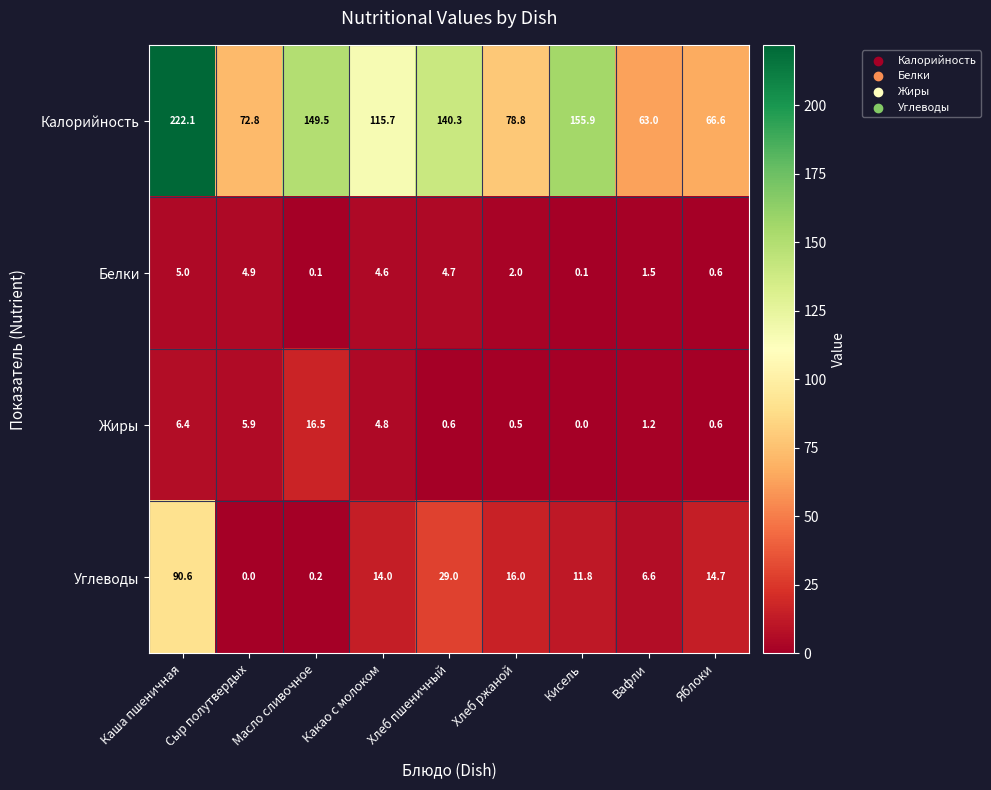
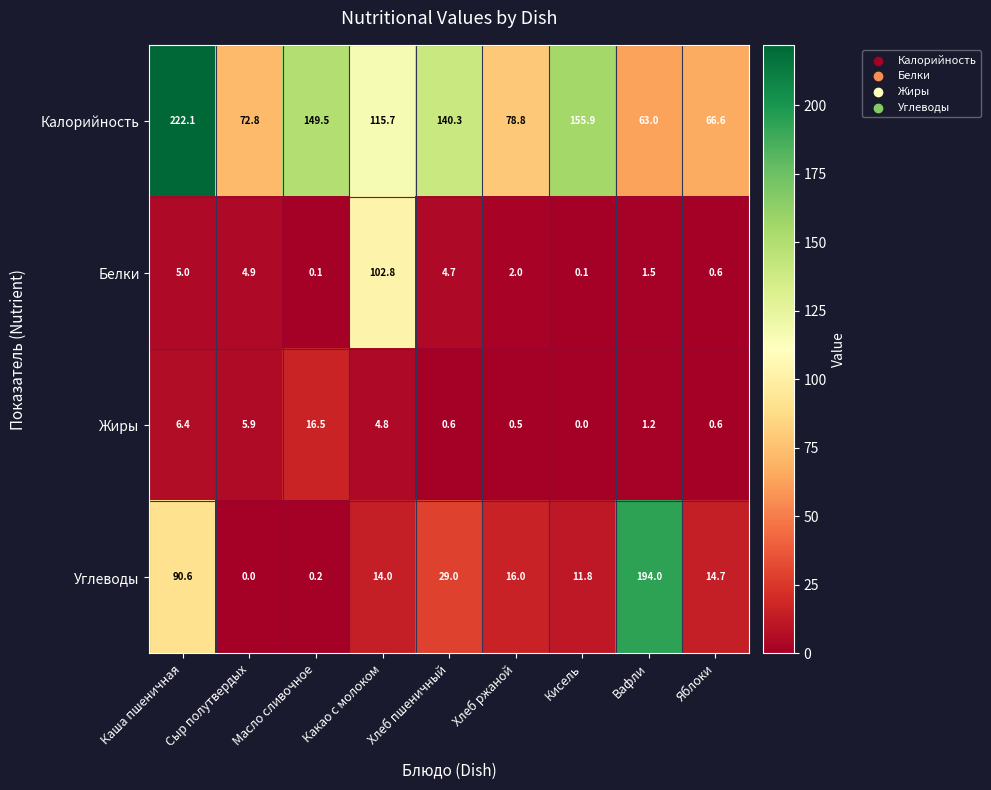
Белки, Какао с молоком: 4.6 -> 102.8
Углеводы, Вафли: 6.6 -> 194.0
